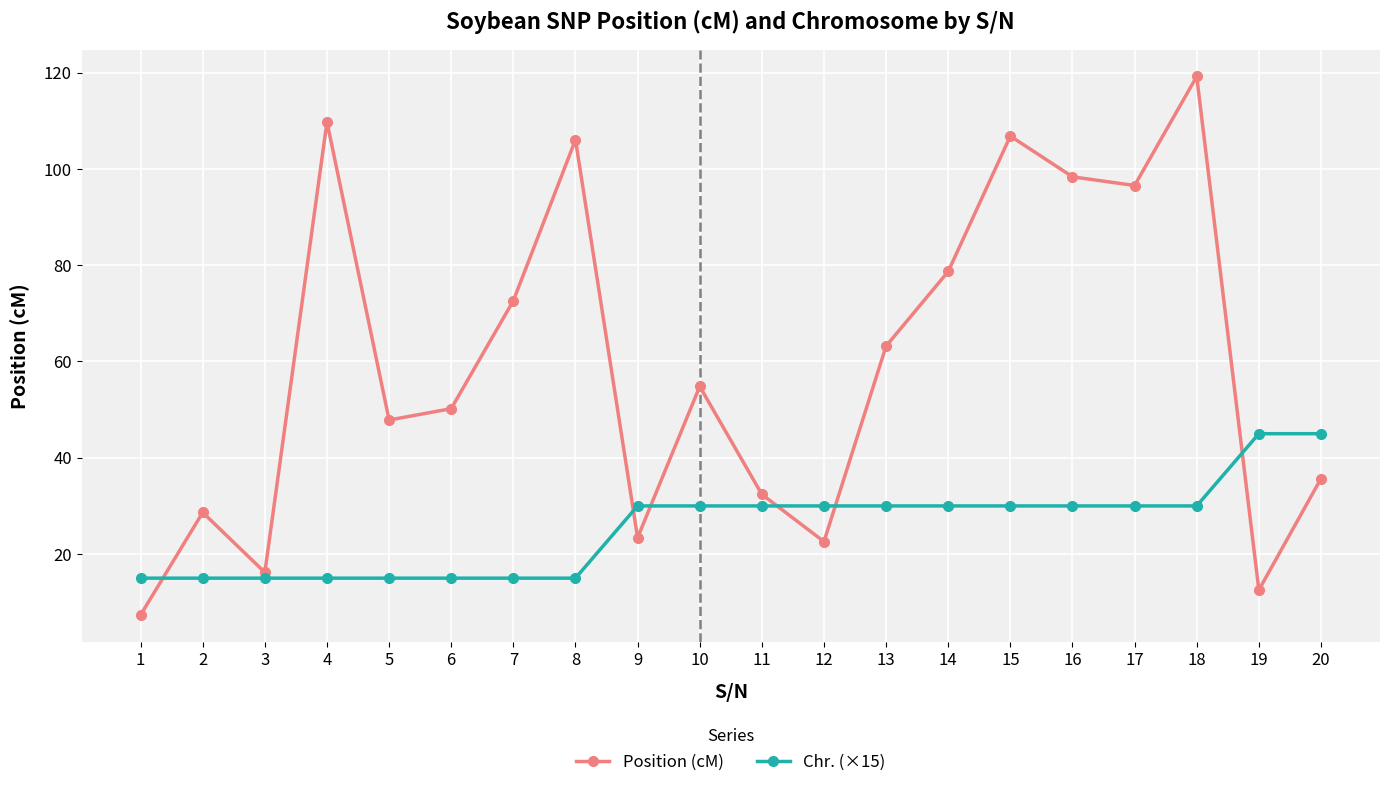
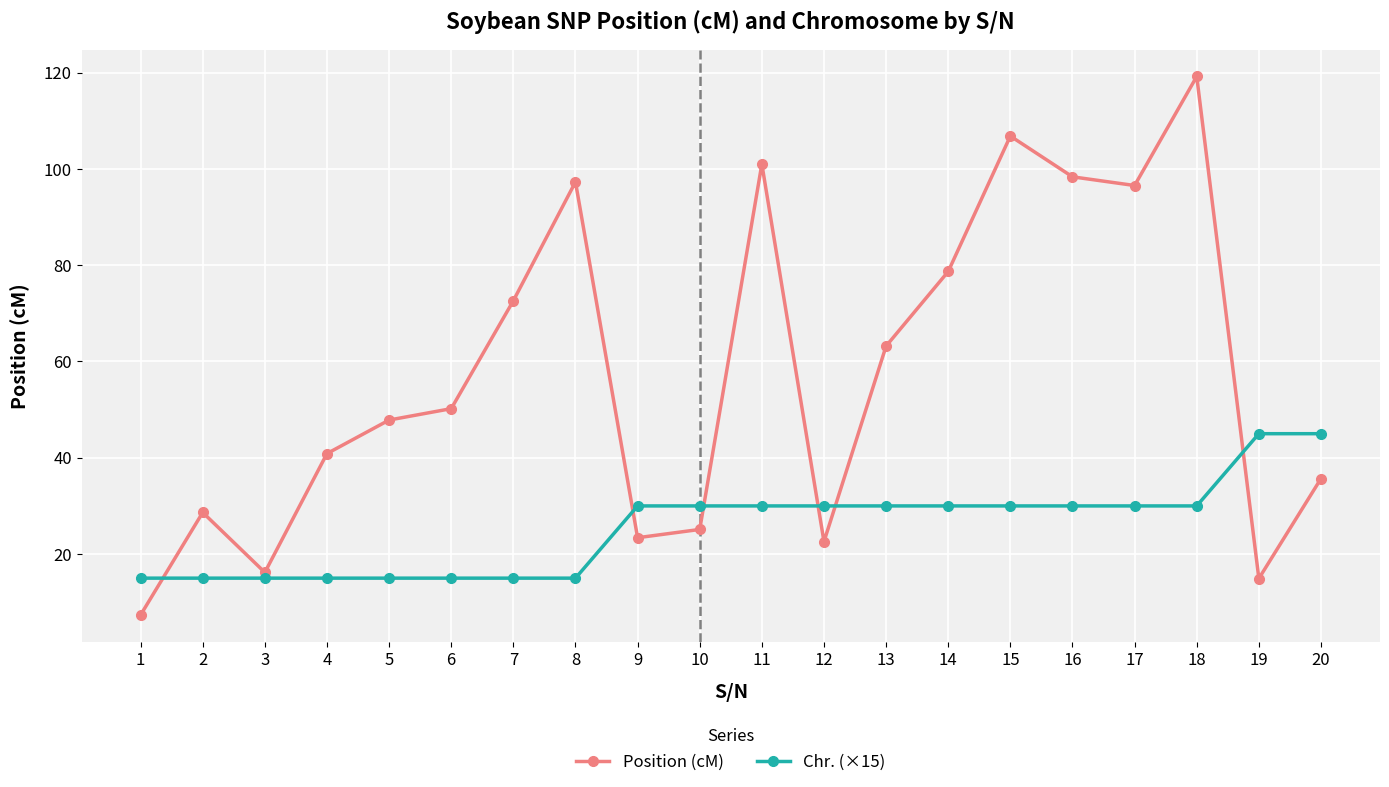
Position (cM), 4: 110 -> 41
Position (cM), 8: 106 -> 97
Position (cM), 10: 55 -> 25
Position (cM), 11: 32 -> 101
Position (cM), 19: 13 -> 15
